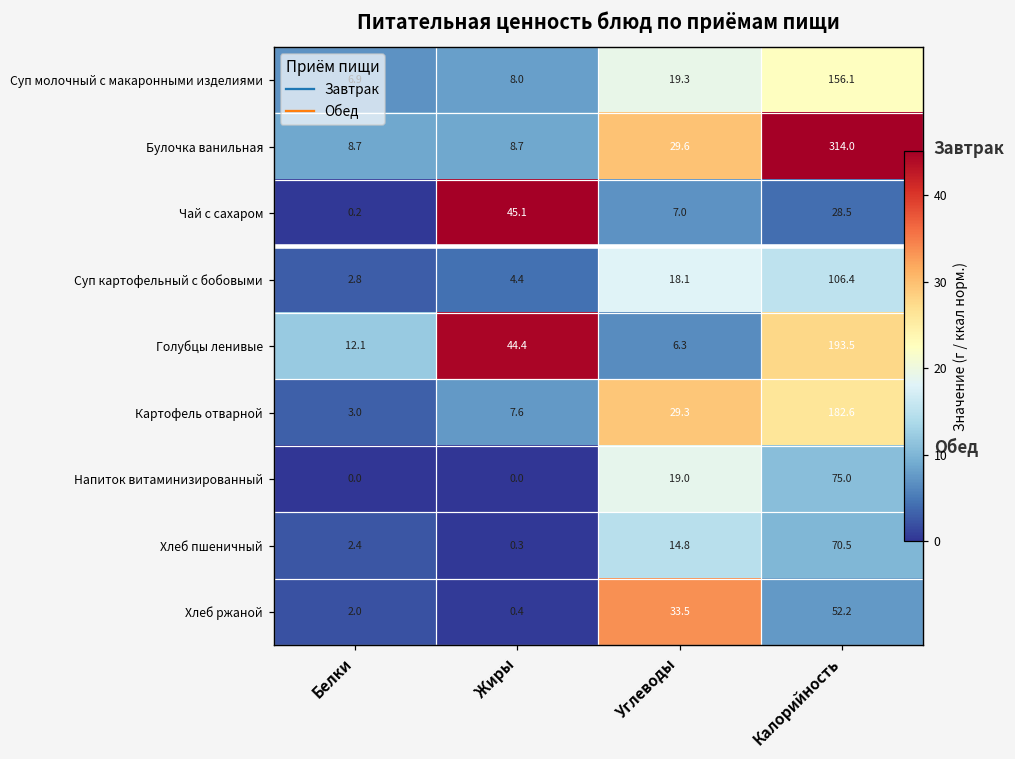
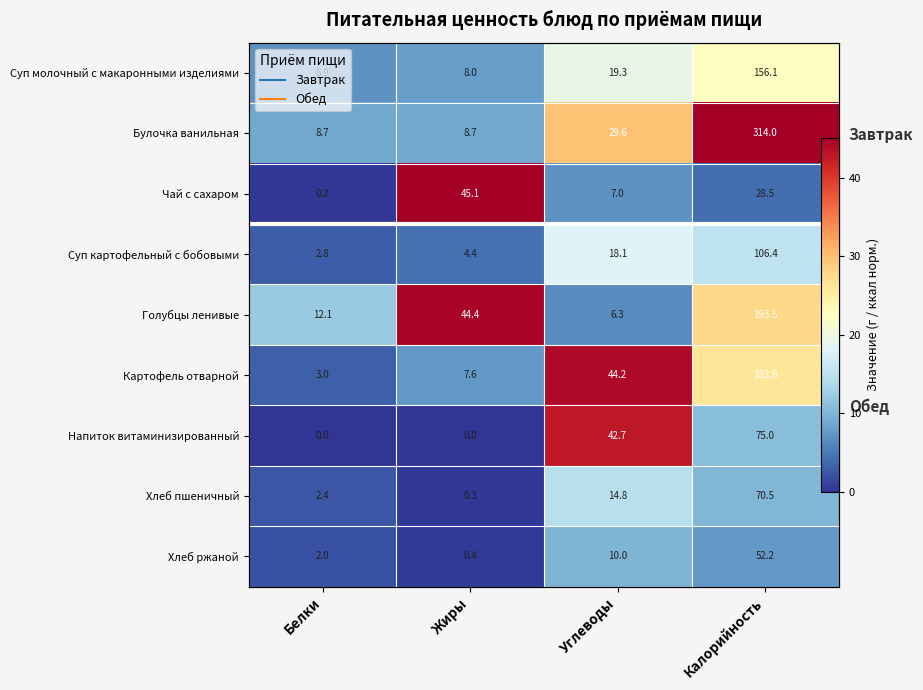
Картофель отварной, Углеводы: 29.3 -> 44.2
Напиток витаминизированный, Углеводы: 19.0 -> 42.7
Хлеб ржаной, Углеводы: 33.5 -> 10.0
